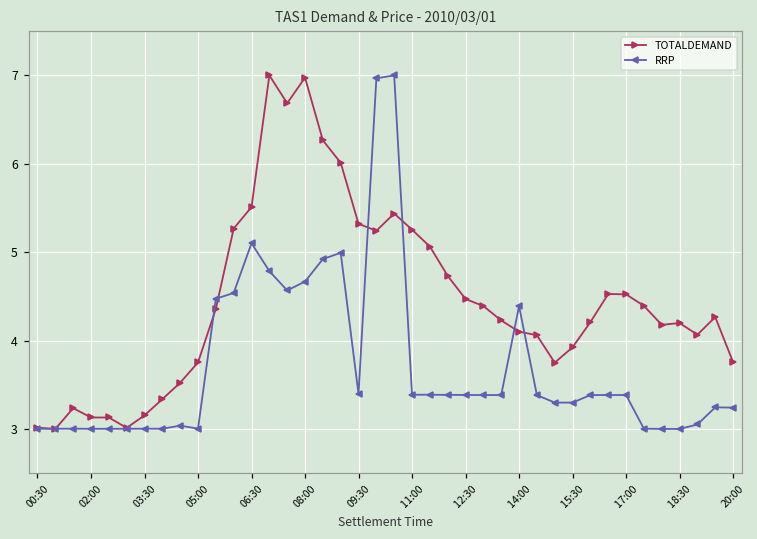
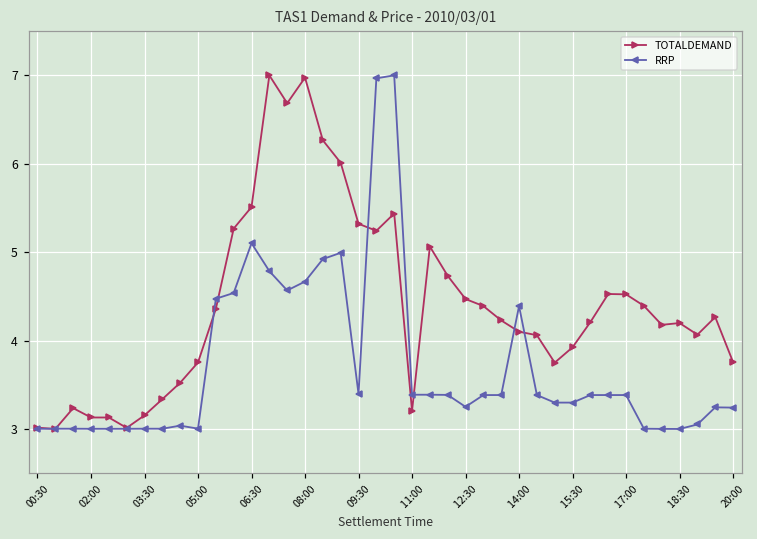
TOTALDEMAND, 11:00: 5.3 -> 3.2
RRP, 12:30: 3.4 -> 3.3
